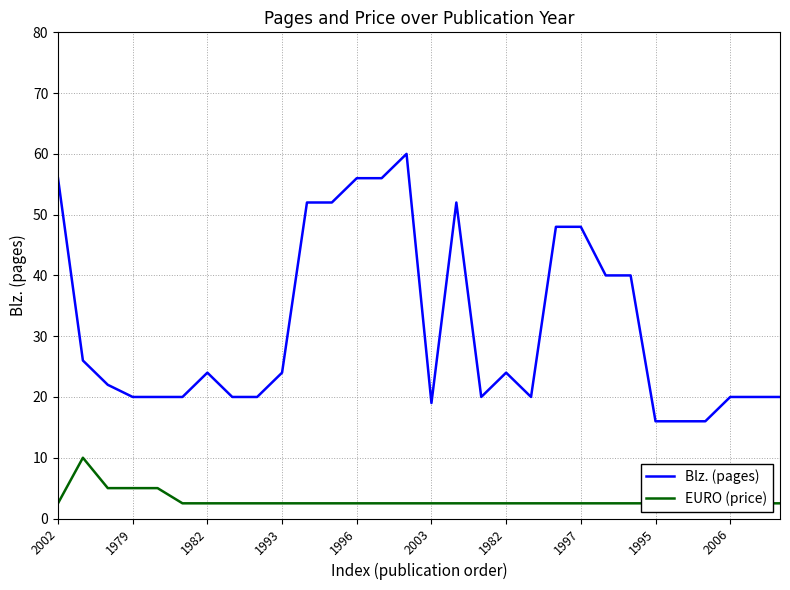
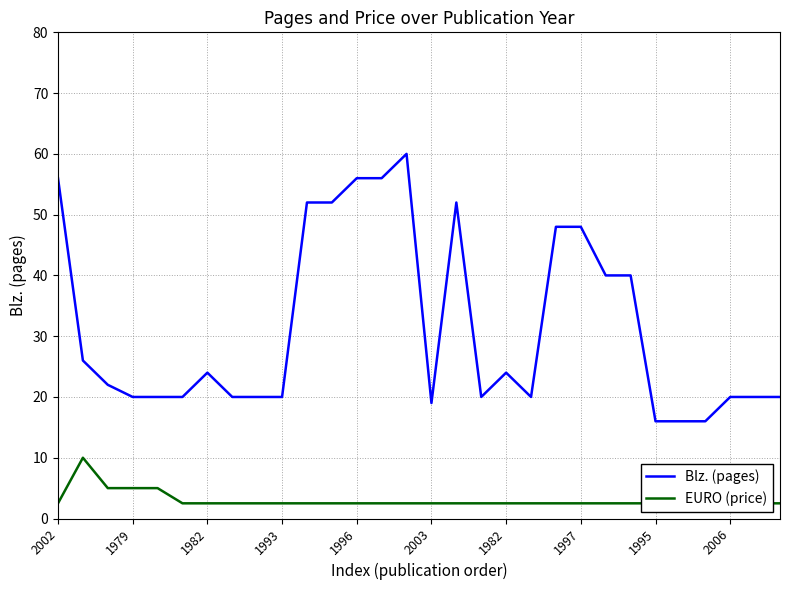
Blz. (pages), 1993: 24 -> 20
